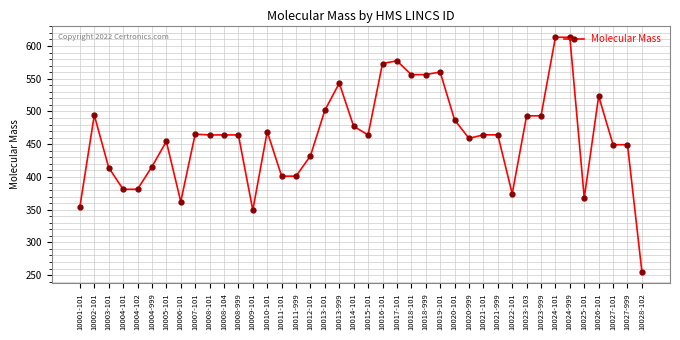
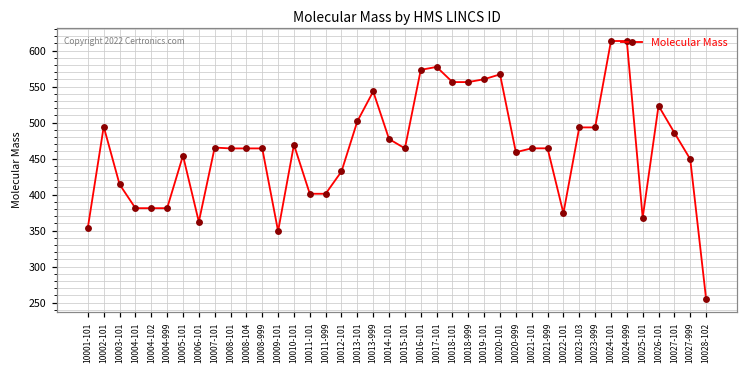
10004-999: 420 -> 380
10020-101: 490 -> 570
10027-101: 450 -> 490
